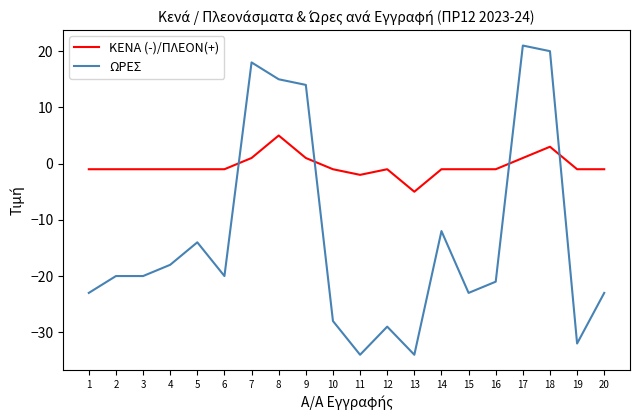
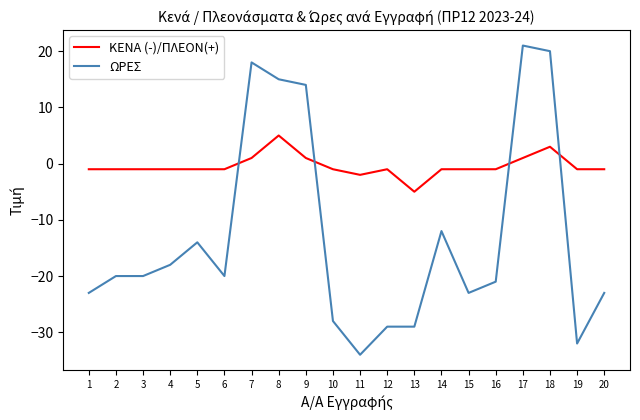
ΩΡΕΣ, 13: -34 -> -29
